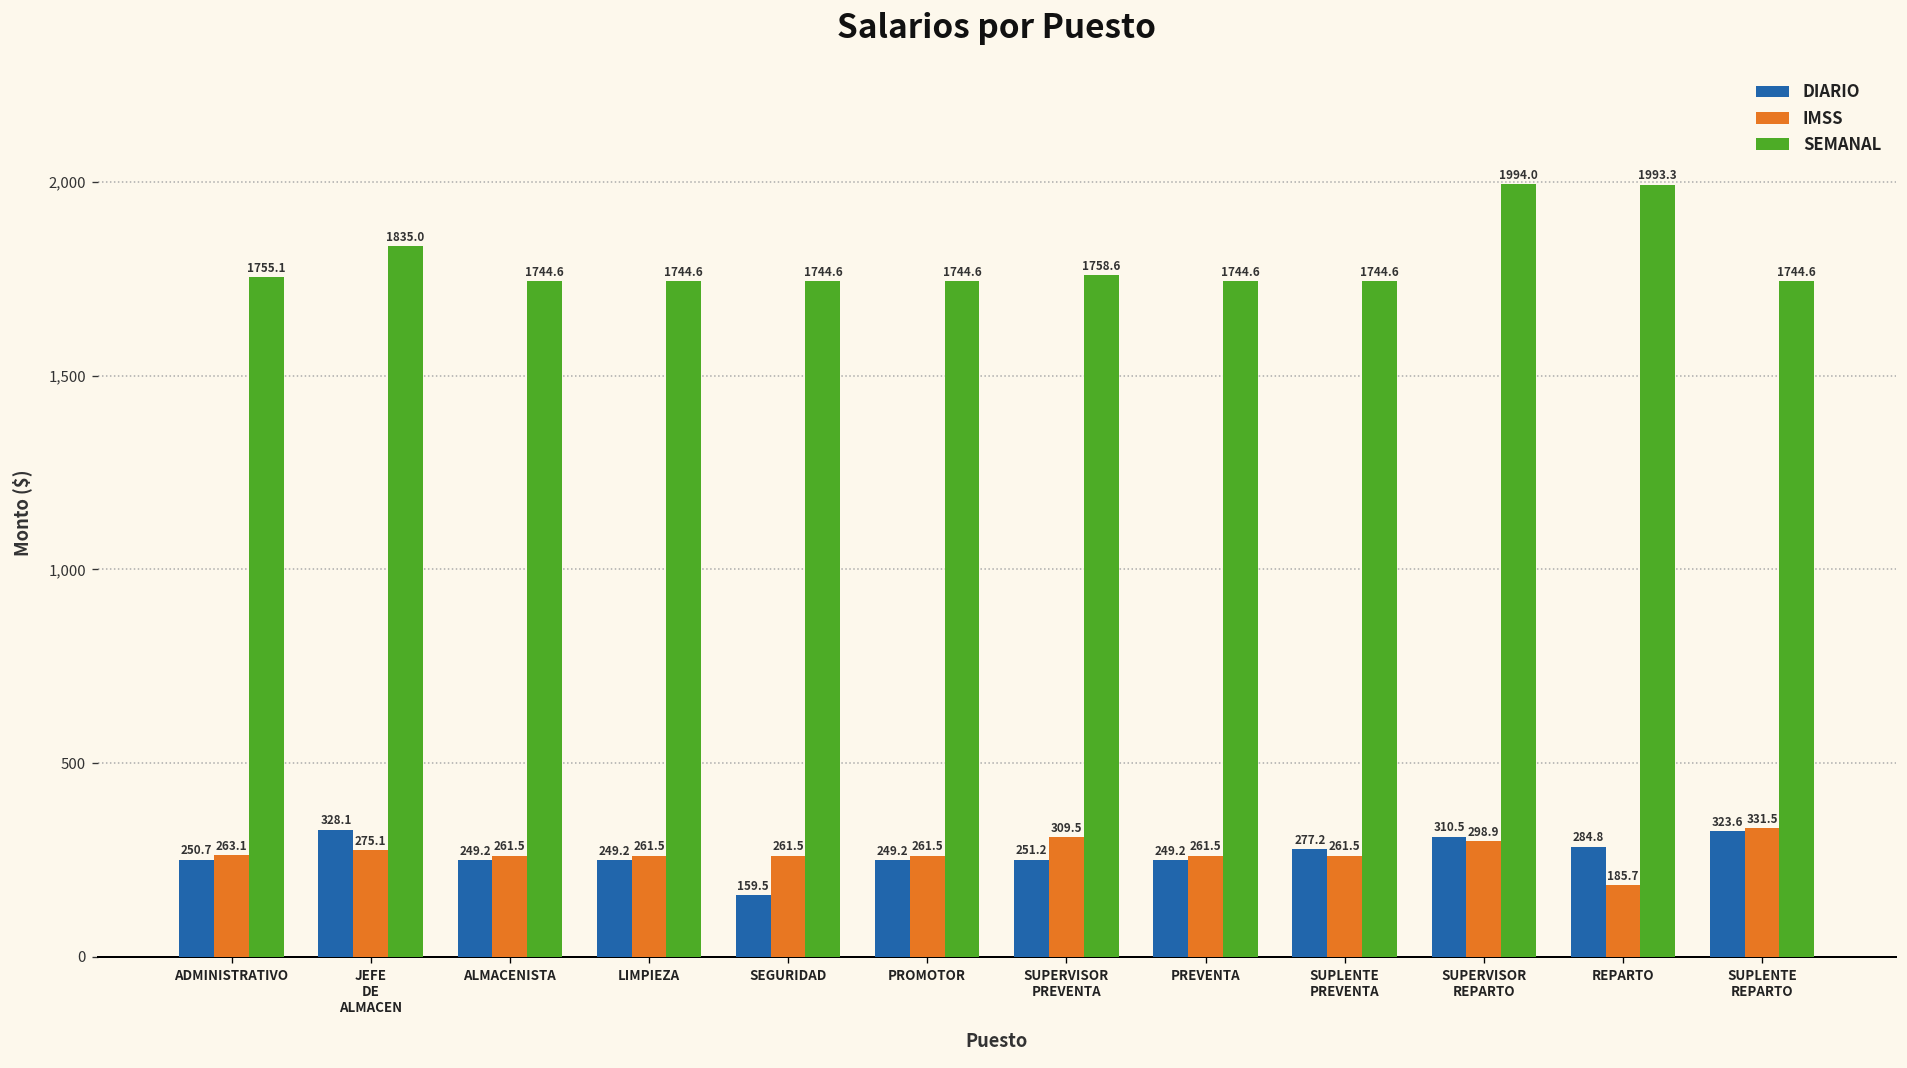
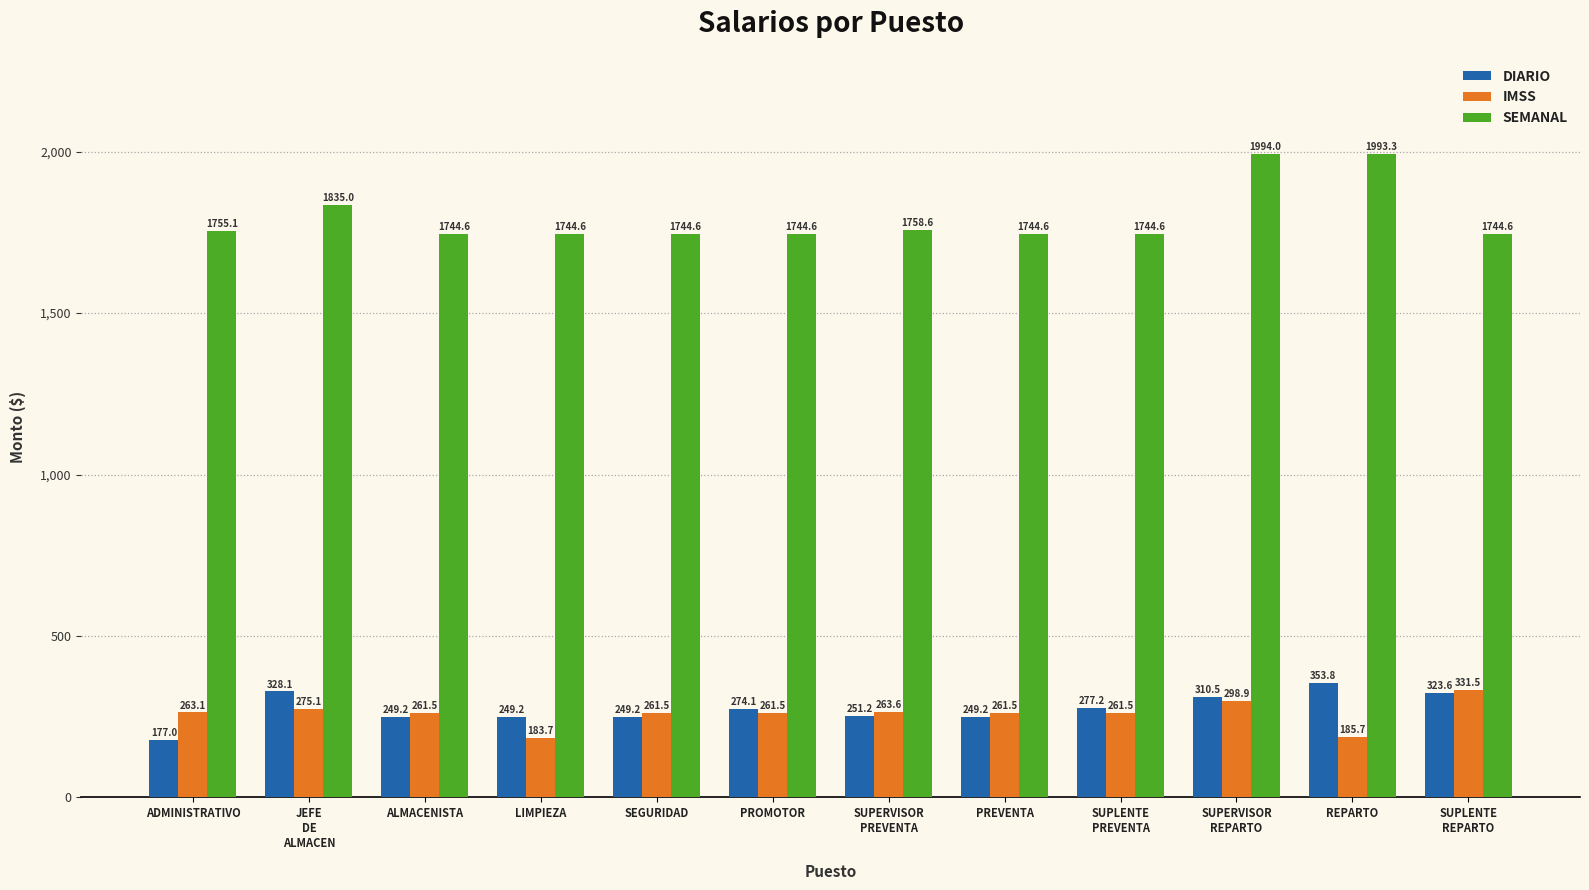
DIARIO, ADMINISTRATIVO: 250.7 -> 177.0
IMSS, LIMPIEZA: 261.5 -> 183.7
DIARIO, SEGURIDAD: 159.5 -> 249.2
DIARIO, PROMOTOR: 249.2 -> 274.1
IMSS, SUPERVISOR PREVENTA: 309.5 -> 263.6
DIARIO, REPARTO: 284.8 -> 353.8
